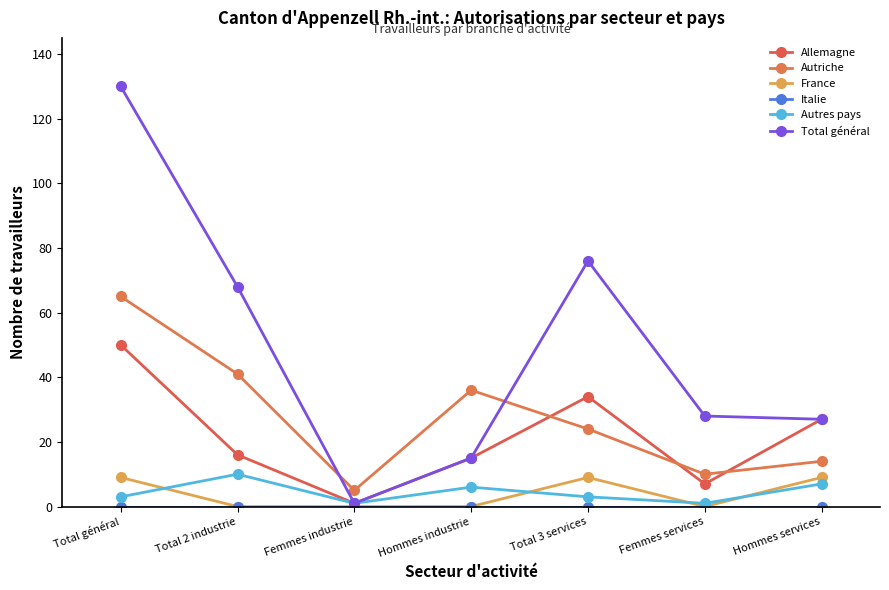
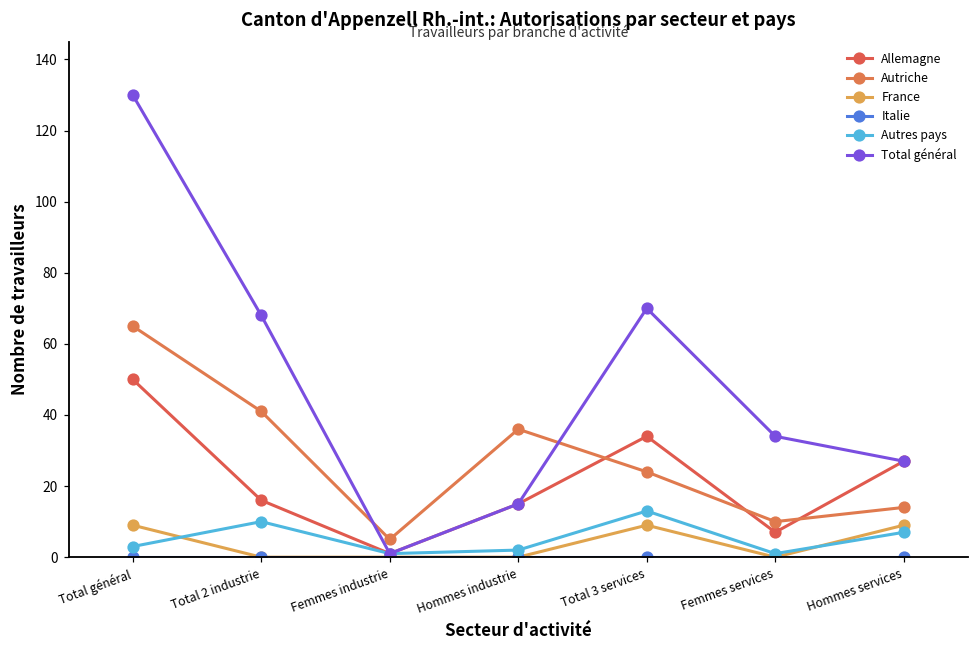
Autres pays, Hommes industrie: 6 -> 2
Autres pays, Total 3 services: 3 -> 13
Total général, Total 3 services: 76 -> 70
Total général, Femmes services: 28 -> 34
